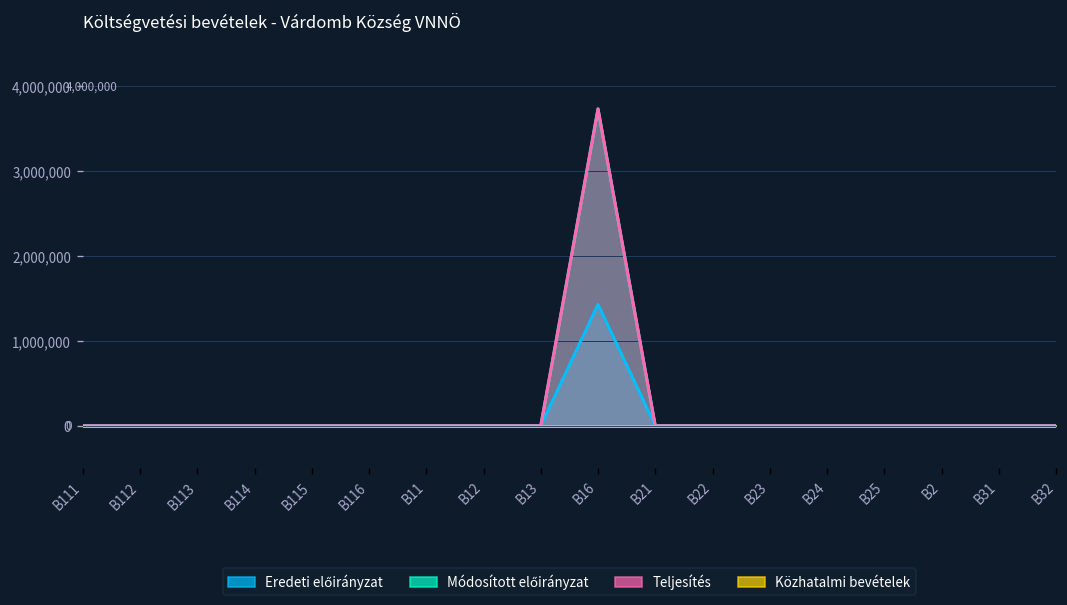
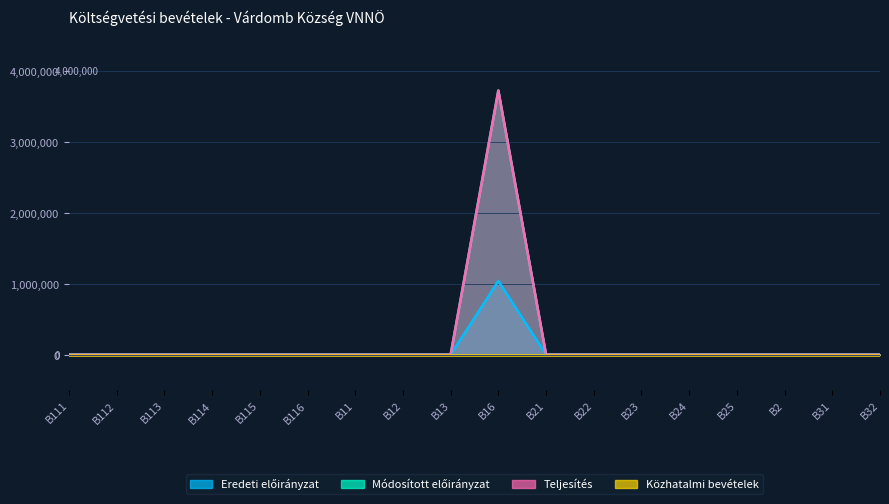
Eredeti előirányzat, B16: 1,400,000 -> 1,000,000
